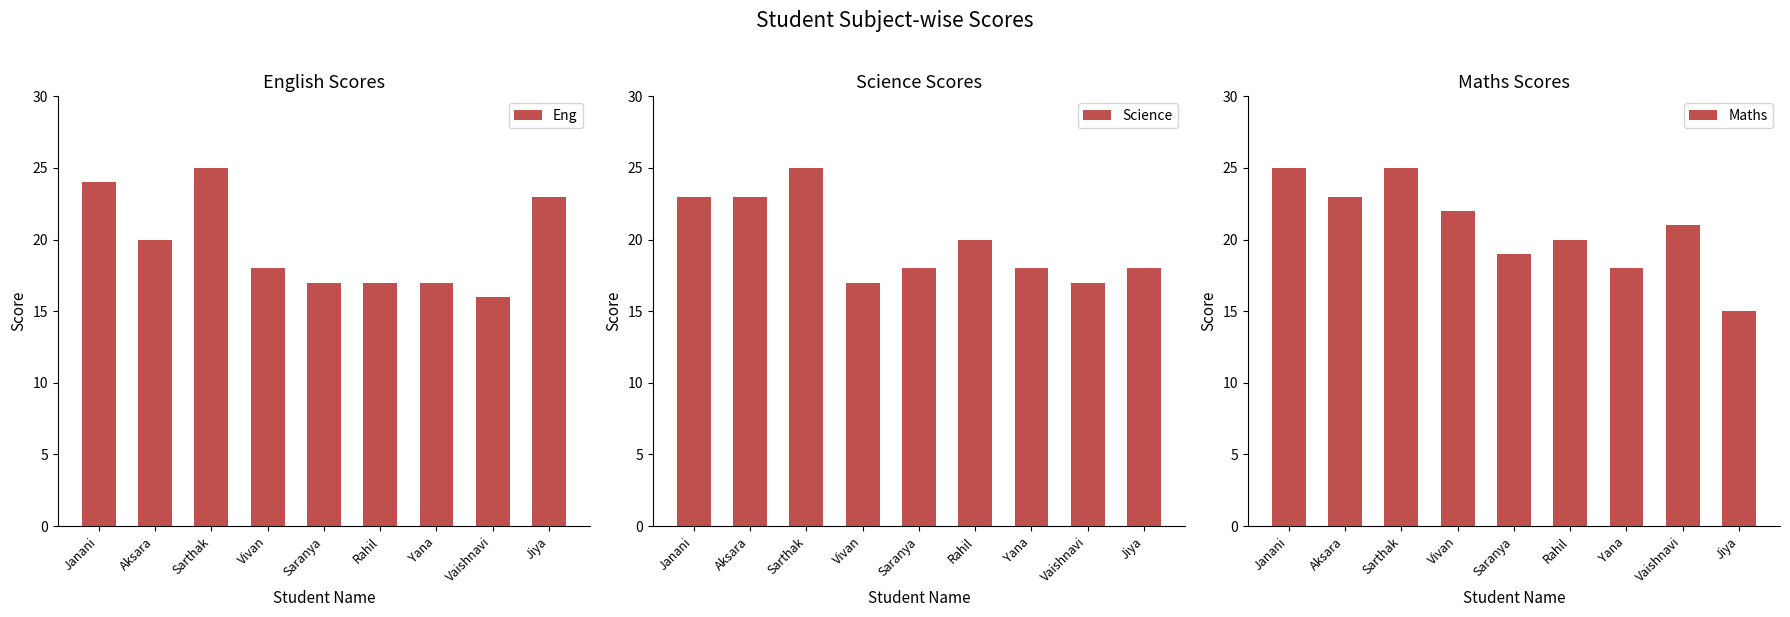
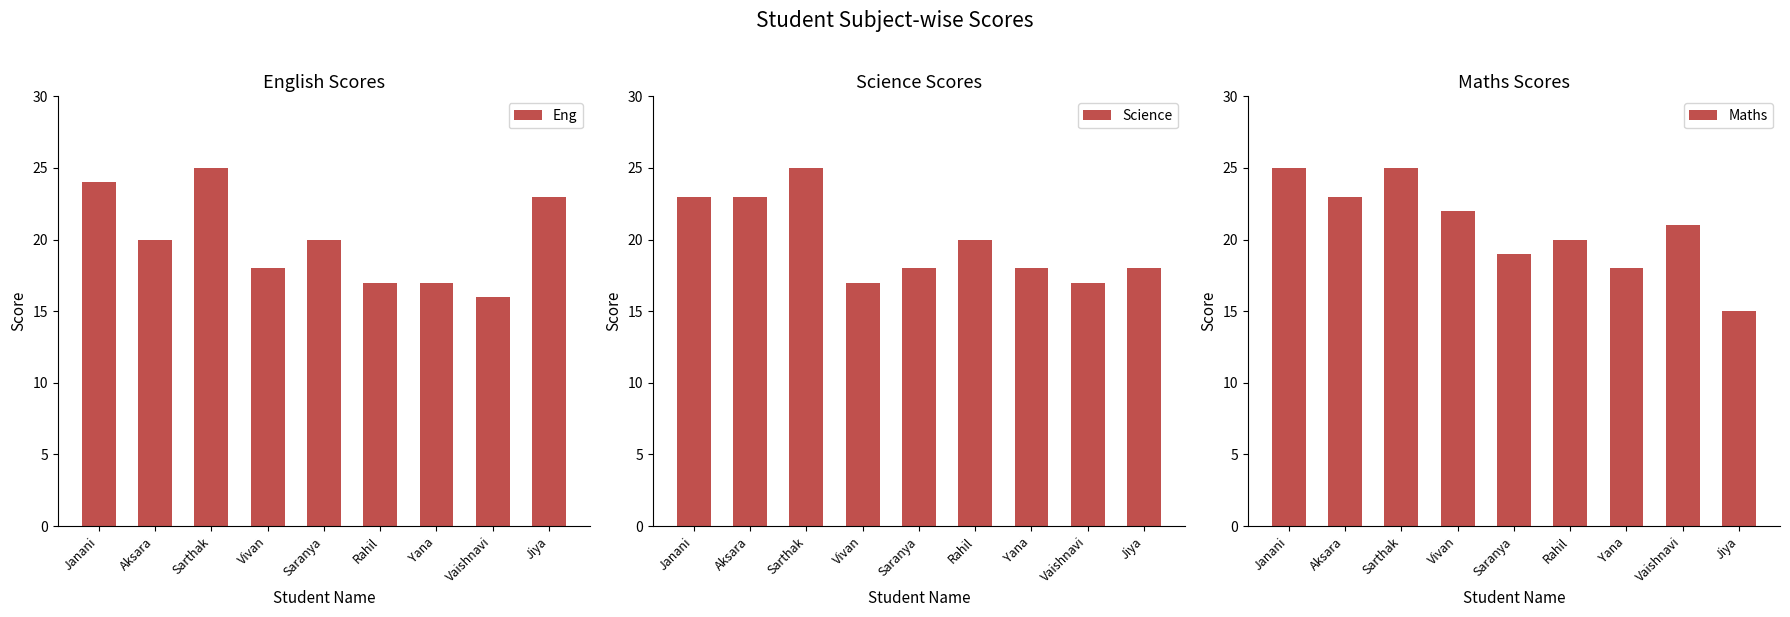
English Scores, Saranya: 17 -> 20
